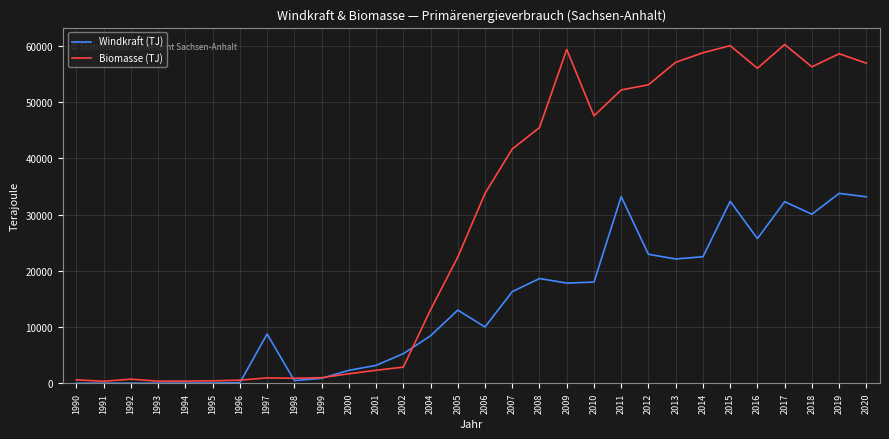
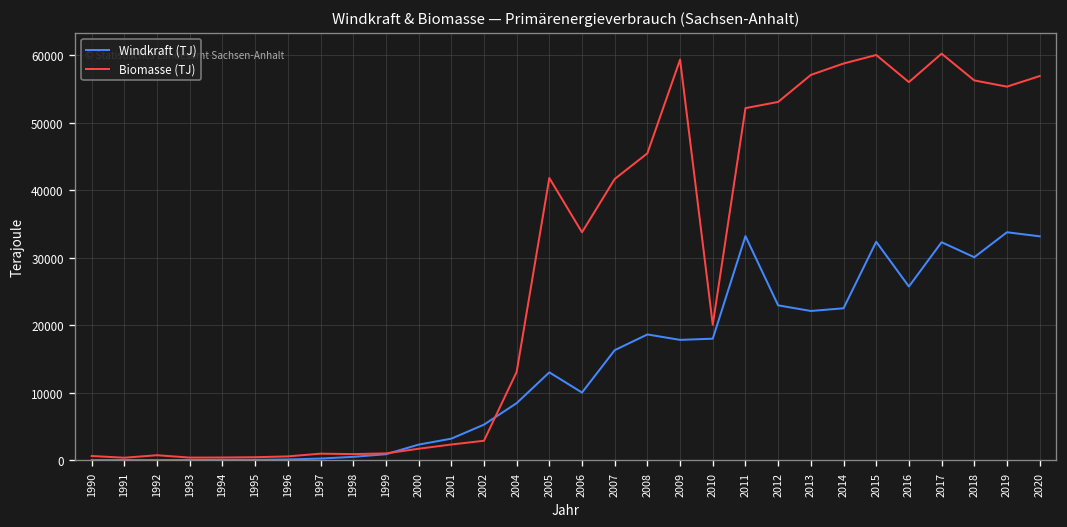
Windkraft (TJ), 1997: 9000 -> 0
Biomasse (TJ), 2005: 22000 -> 42000
Biomasse (TJ), 2010: 48000 -> 20000
Biomasse (TJ), 2019: 59000 -> 55000
